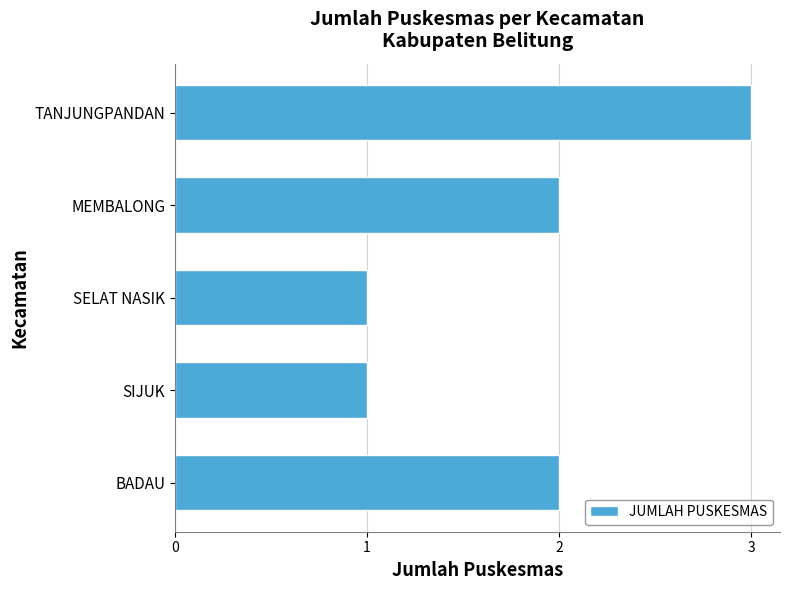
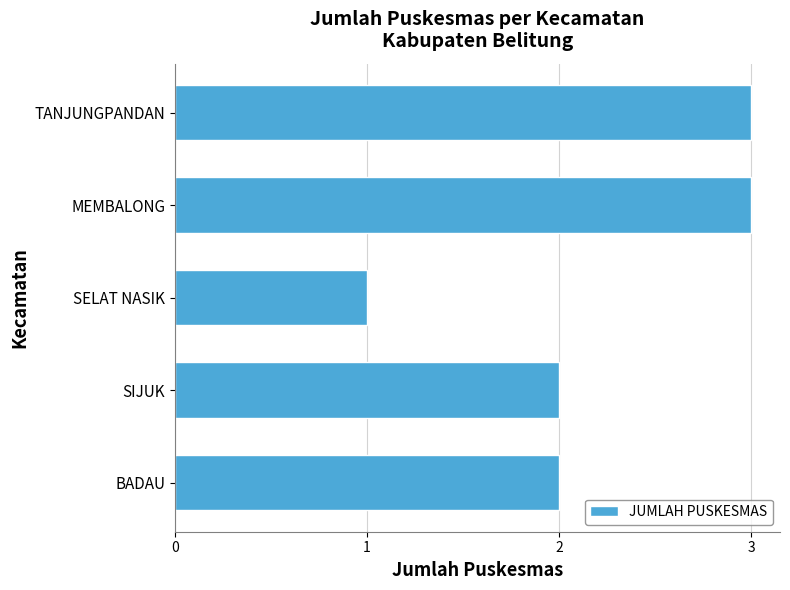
MEMBALONG: 2 -> 3
SIJUK: 1 -> 2
